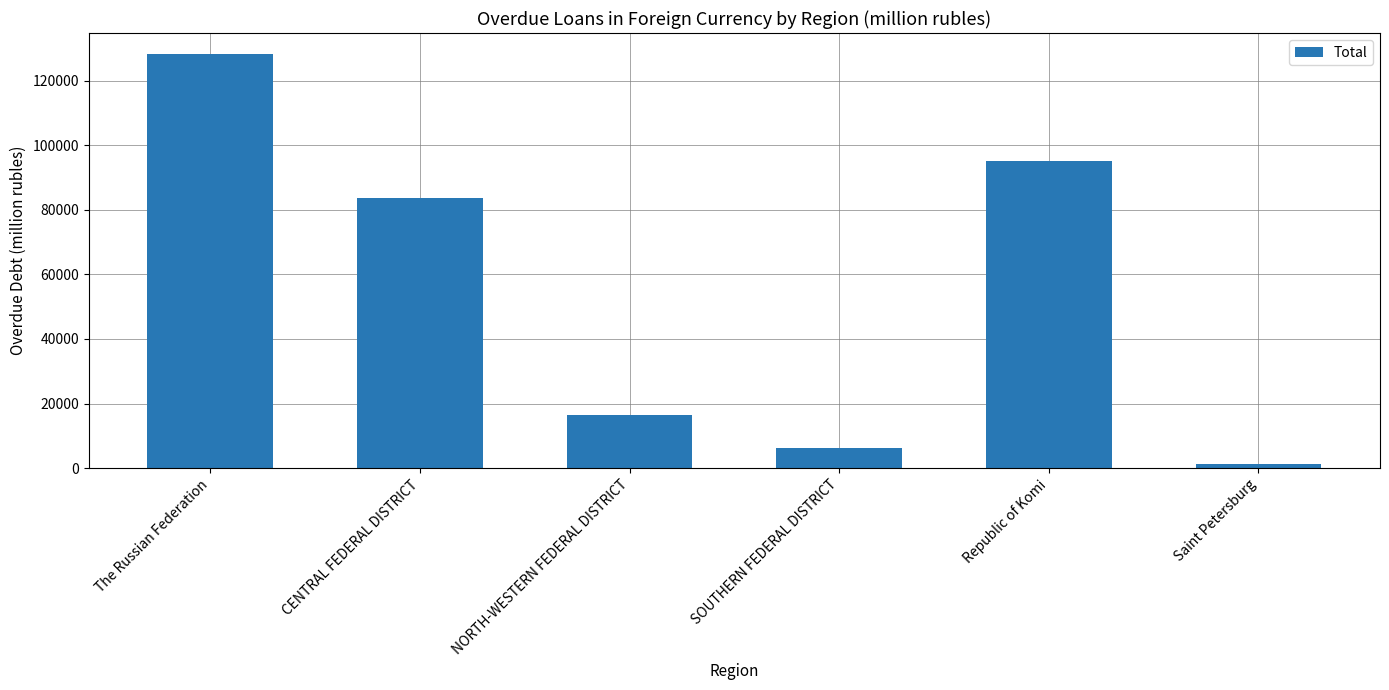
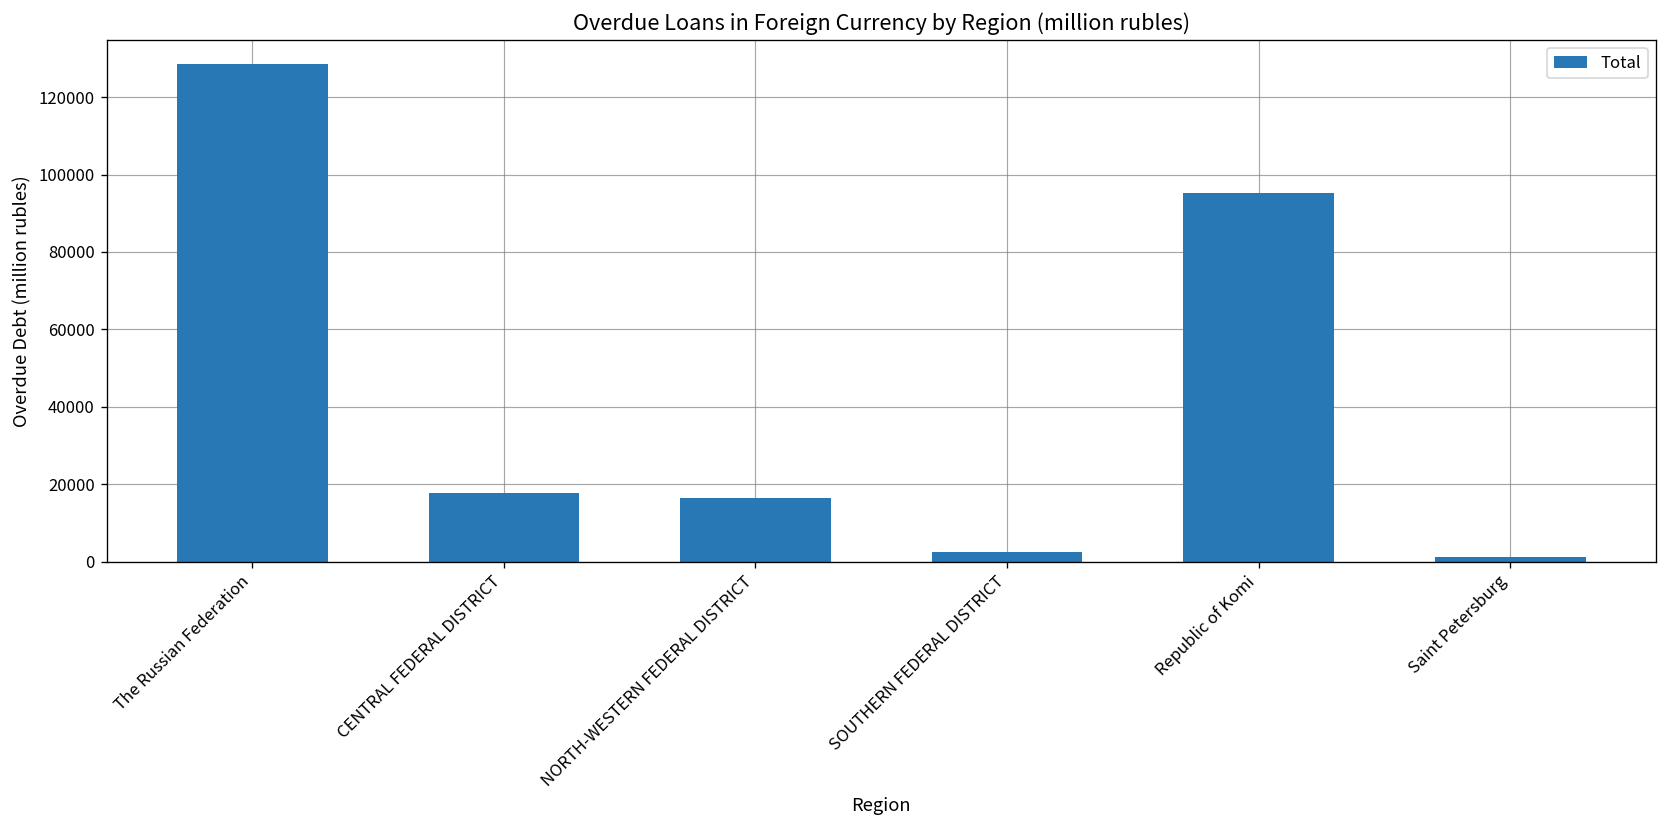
CENTRAL FEDERAL DISTRICT: 84000 -> 18000
SOUTHERN FEDERAL DISTRICT: 6000 -> 3000
